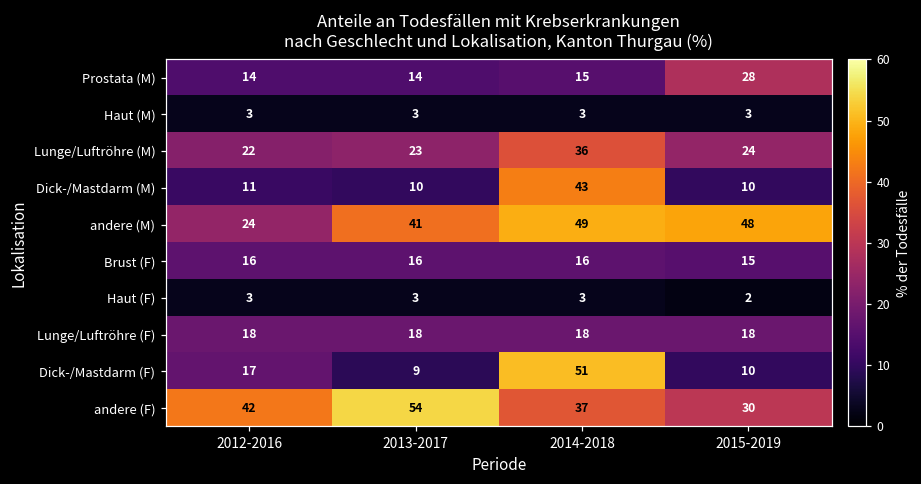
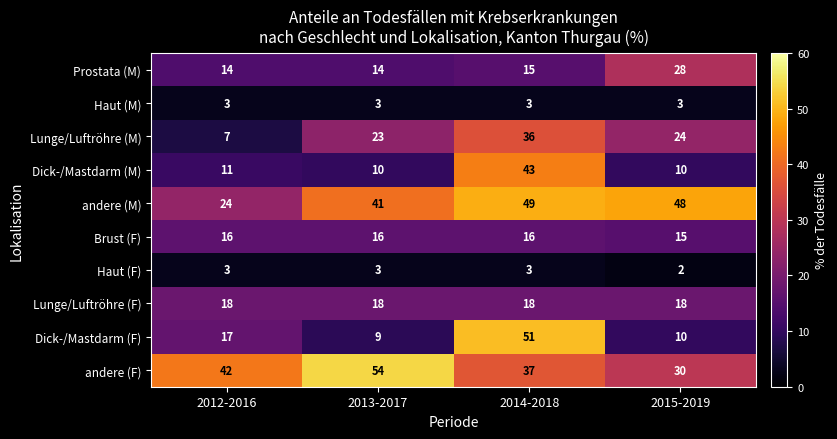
Lunge/Luftröhre (M), 2012-2016: 22 -> 7
